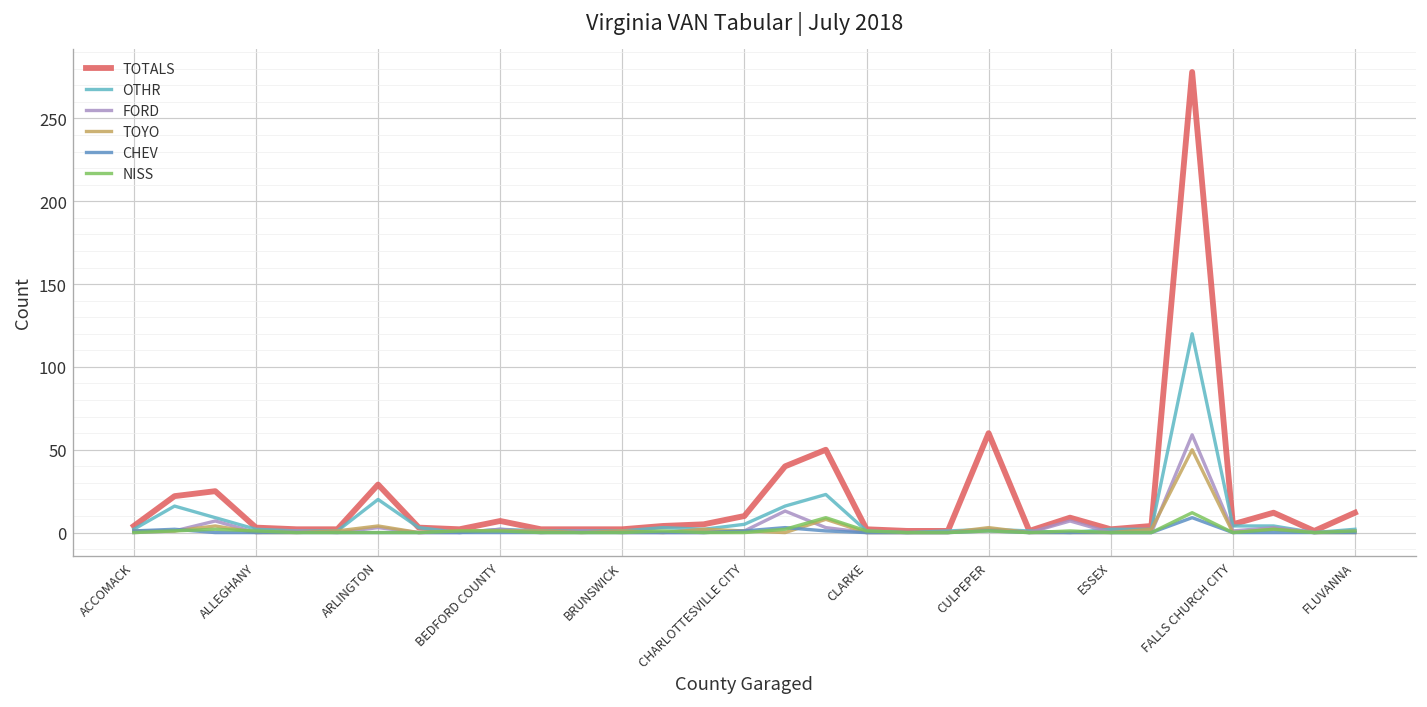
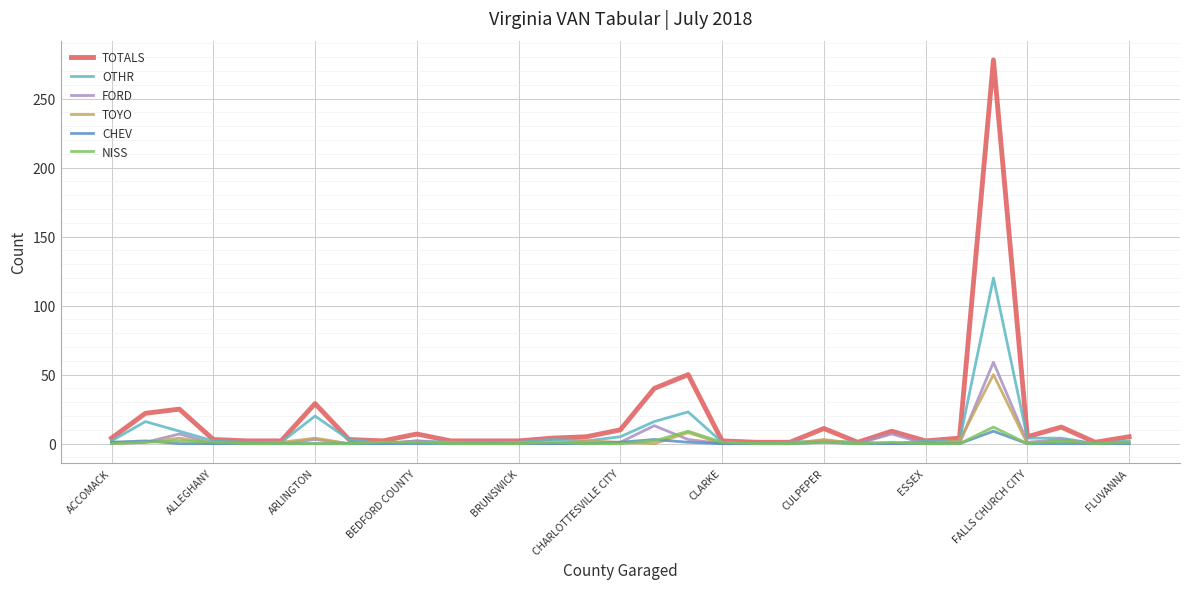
TOTALS, CULPEPER: 60 -> 11
TOTALS, FLUVANNA: 12 -> 5
